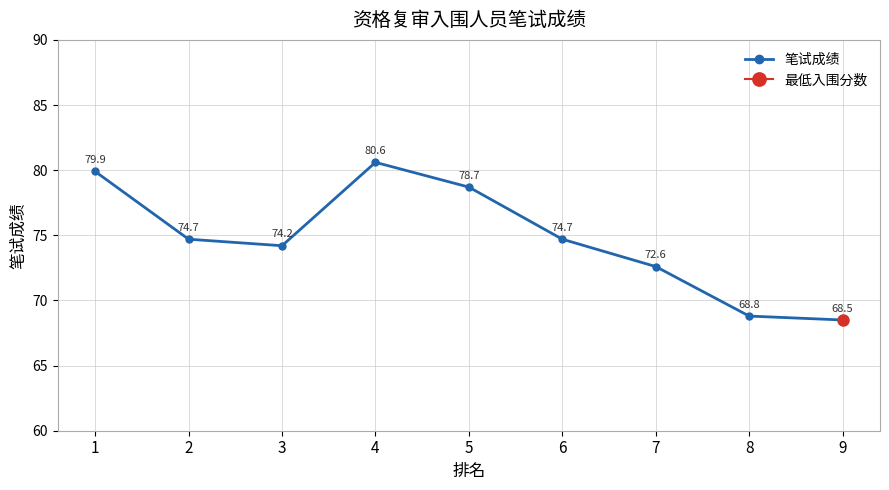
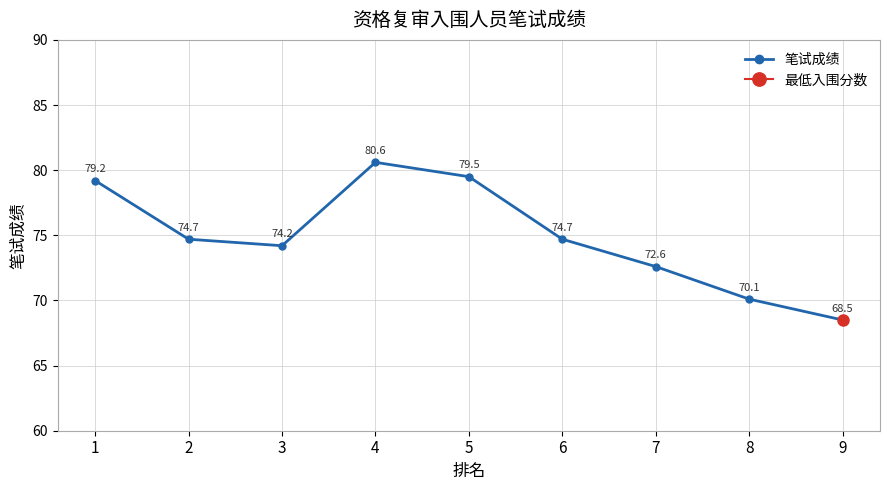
笔试成绩, 1: 79.9 -> 79.2
笔试成绩, 5: 78.7 -> 79.5
笔试成绩, 8: 68.8 -> 70.1
